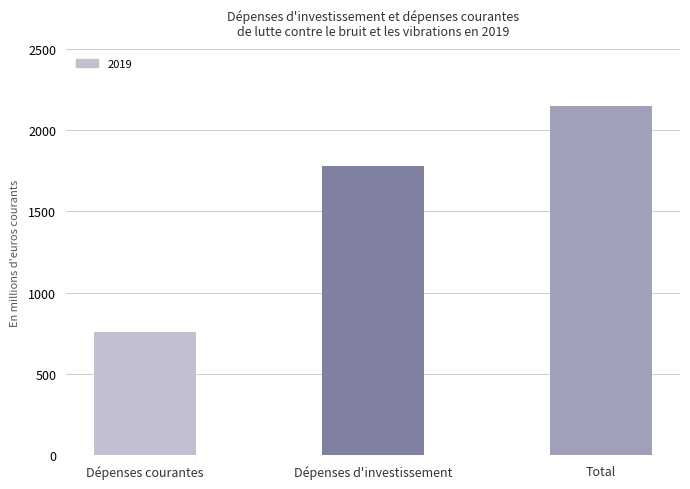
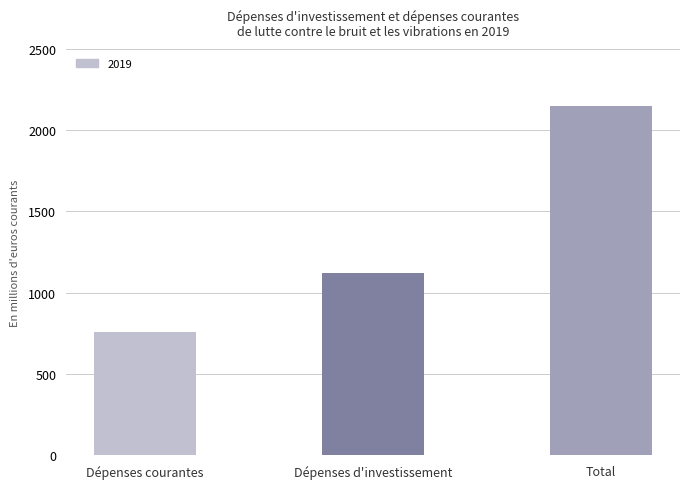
Dépenses d'investissement: 1780 -> 1120
